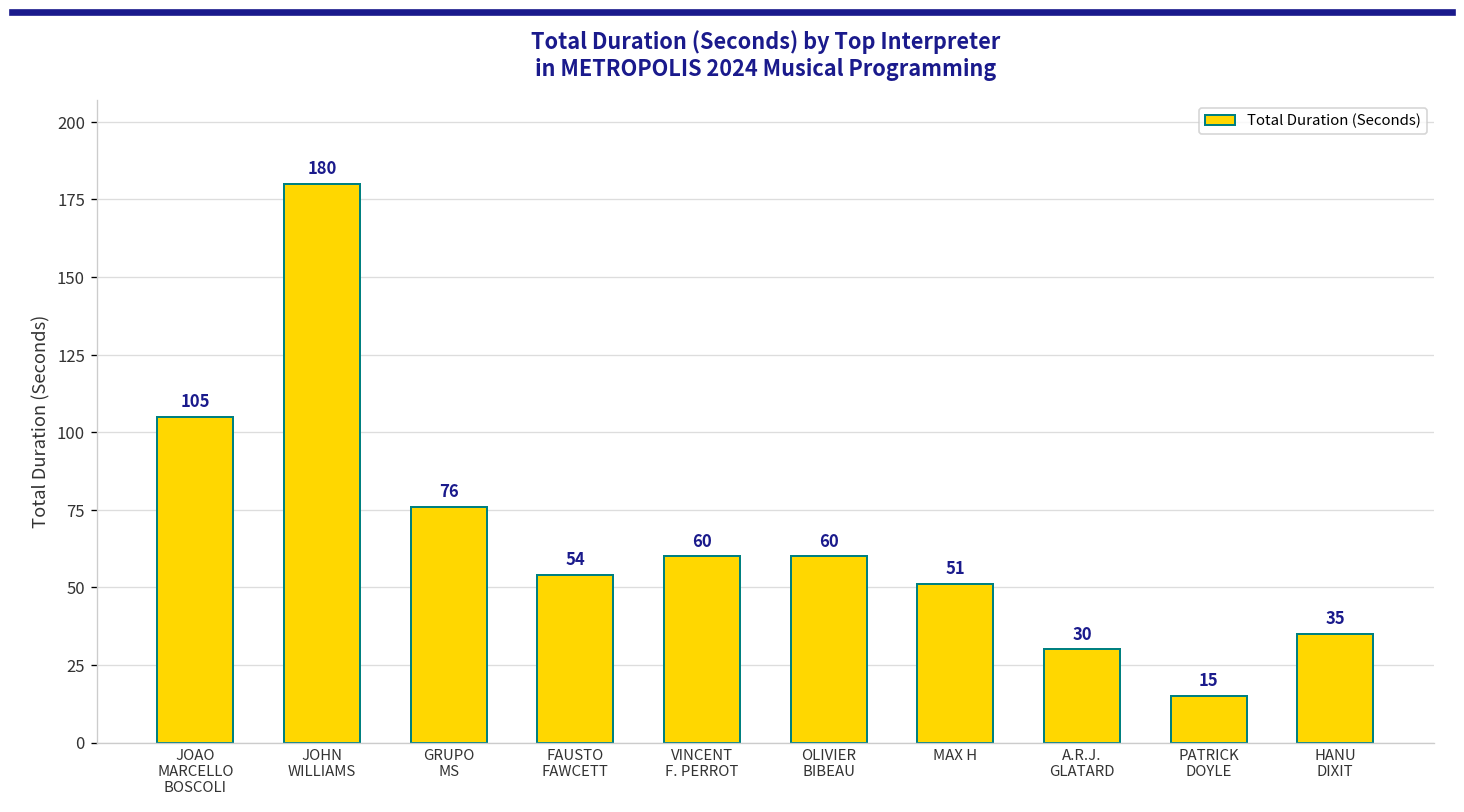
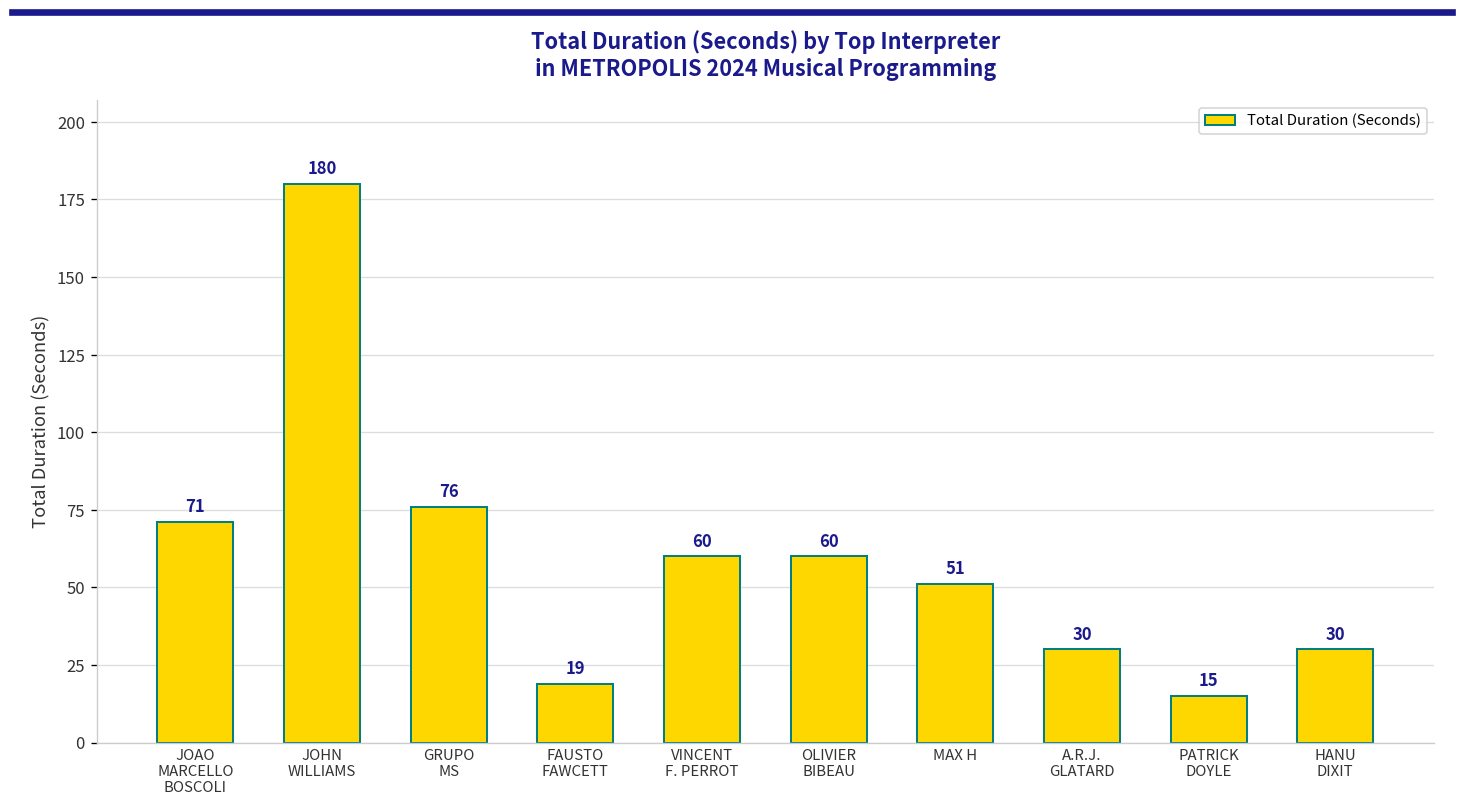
JOAO MARCELLO BOSCOLI: 105 -> 71
FAUSTO FAWCETT: 54 -> 19
HANU DIXIT: 35 -> 30
